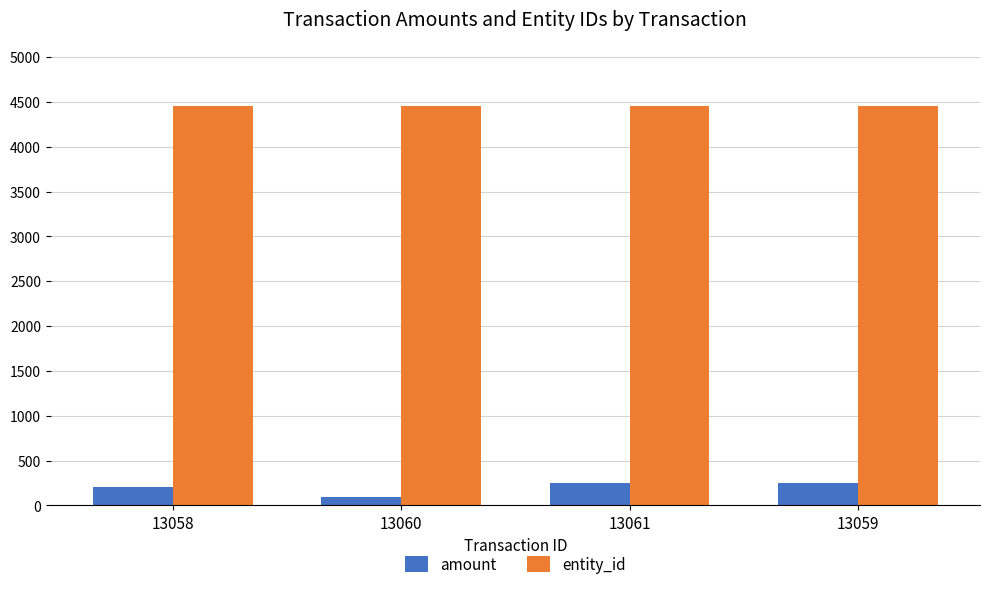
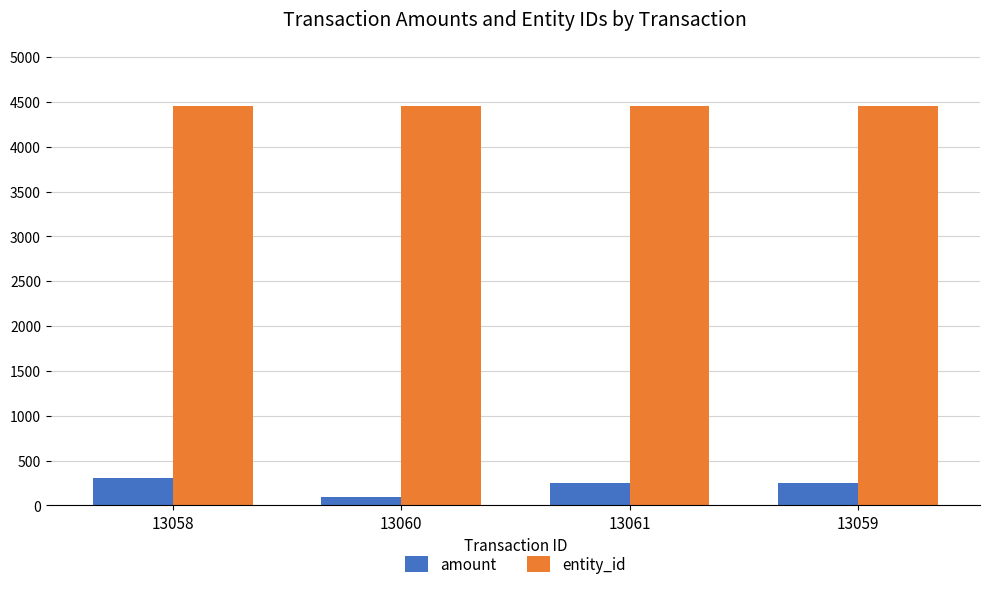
amount, 13058: 200 -> 300
